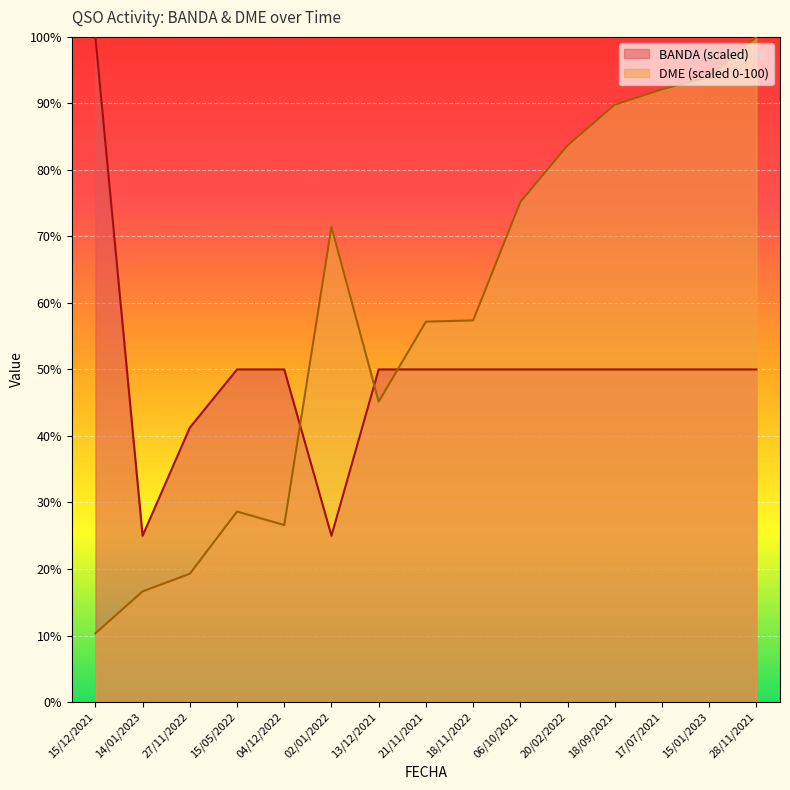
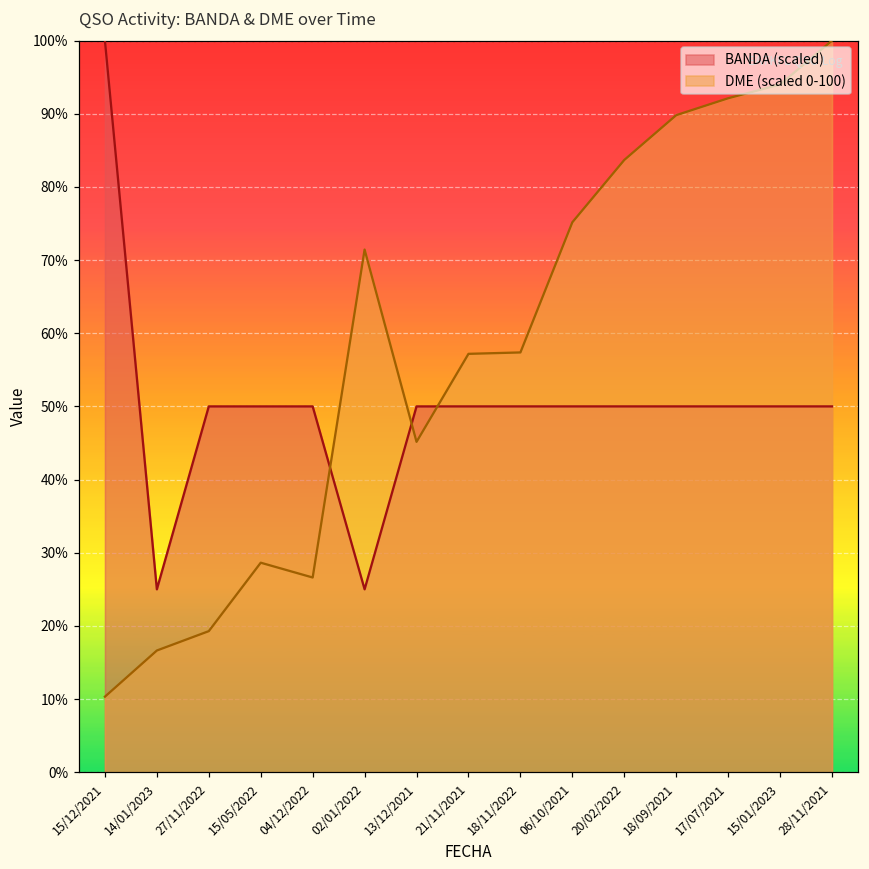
BANDA (scaled), 27/11/2022: 41% -> 50%
